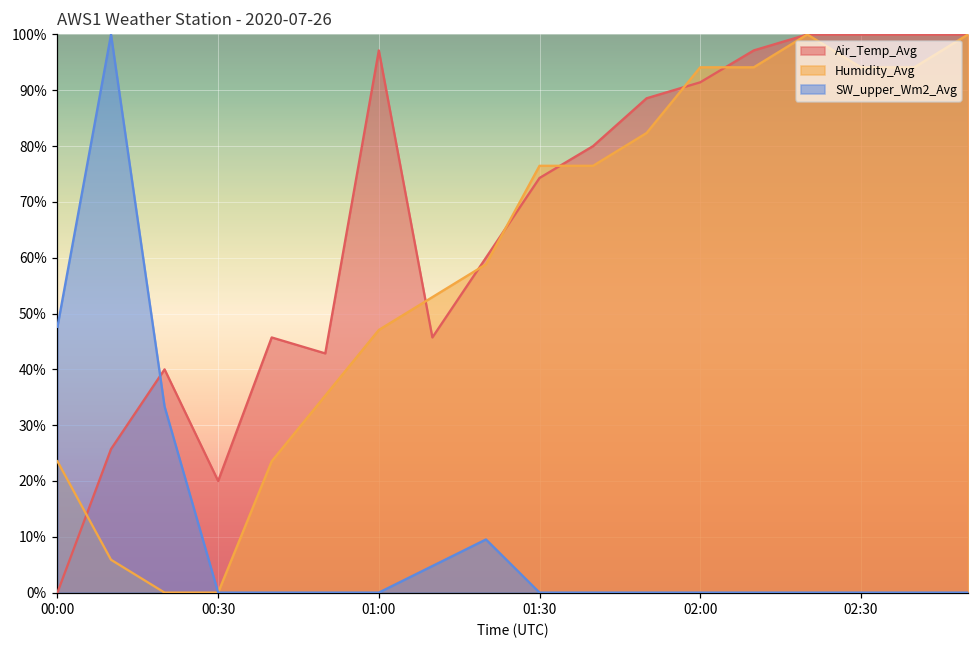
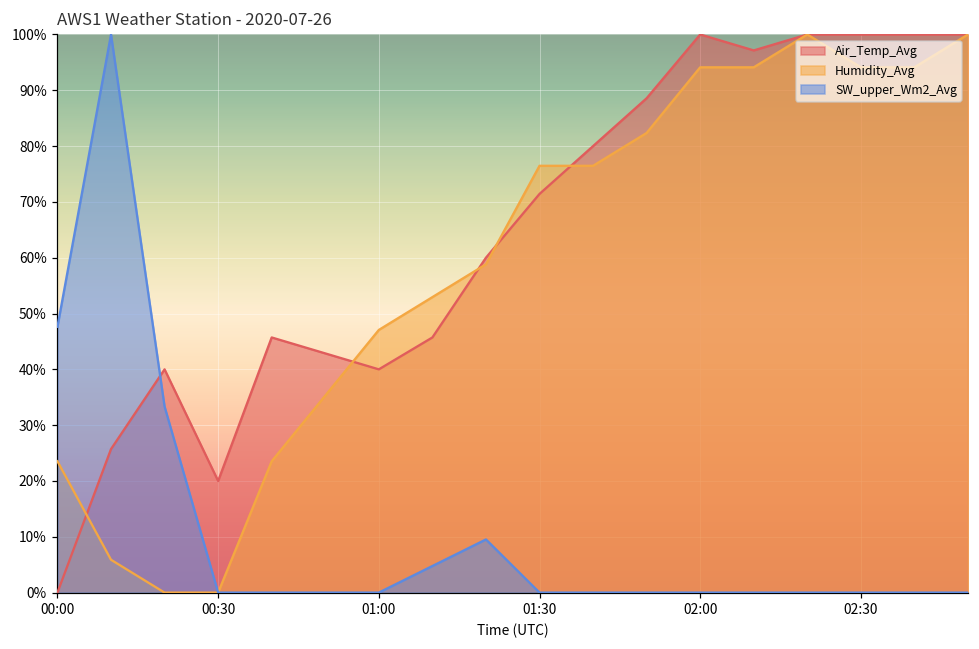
Air_Temp_Avg, 01:00: 97% -> 40%
Air_Temp_Avg, 01:30: 74% -> 71%
Air_Temp_Avg, 02:00: 91% -> 100%
